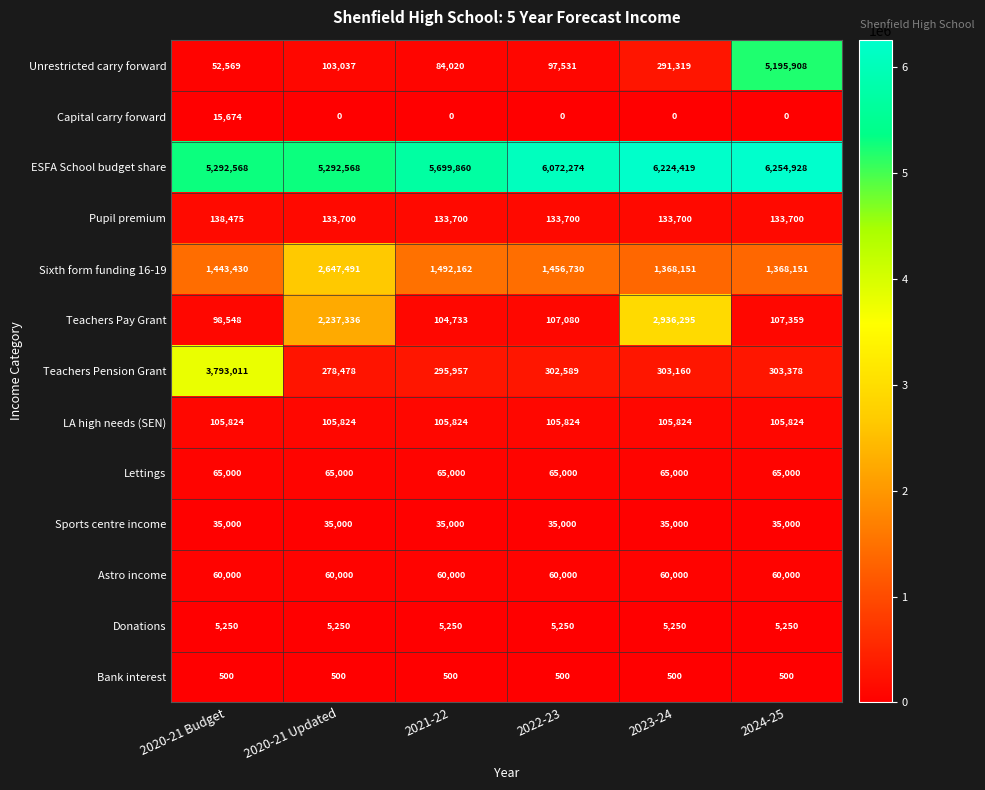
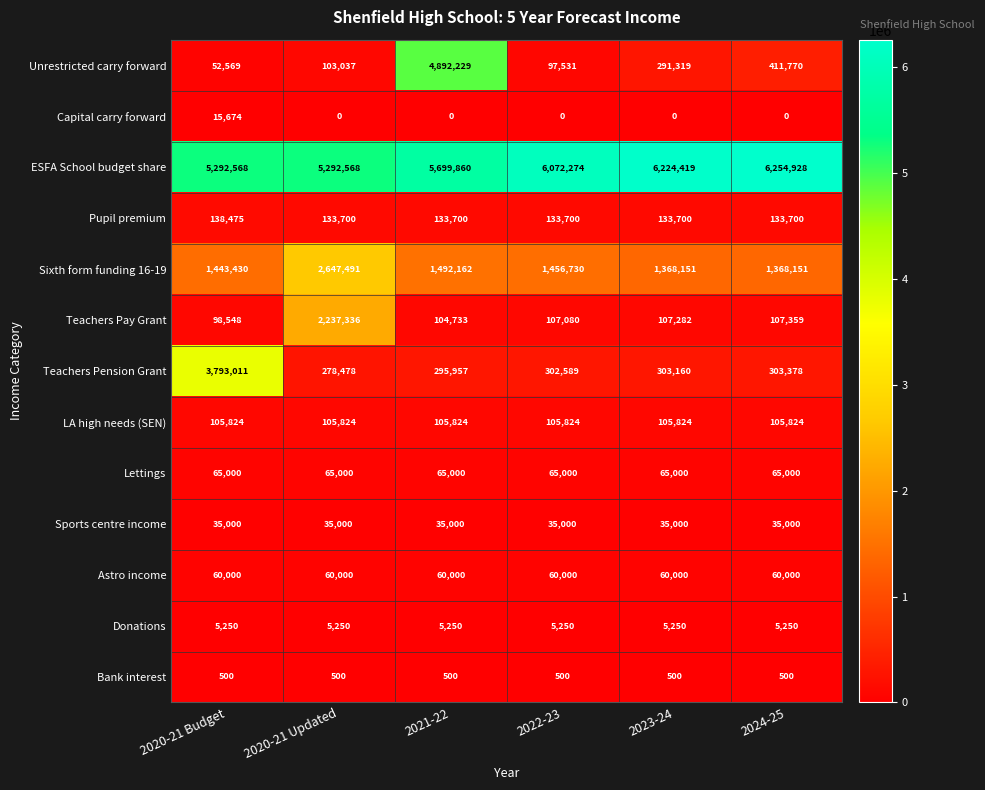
Unrestricted carry forward, 2021-22: 84,020 -> 4,892,229
Unrestricted carry forward, 2024-25: 5,195,908 -> 411,770
Teachers Pay Grant, 2023-24: 2,936,295 -> 107,282
